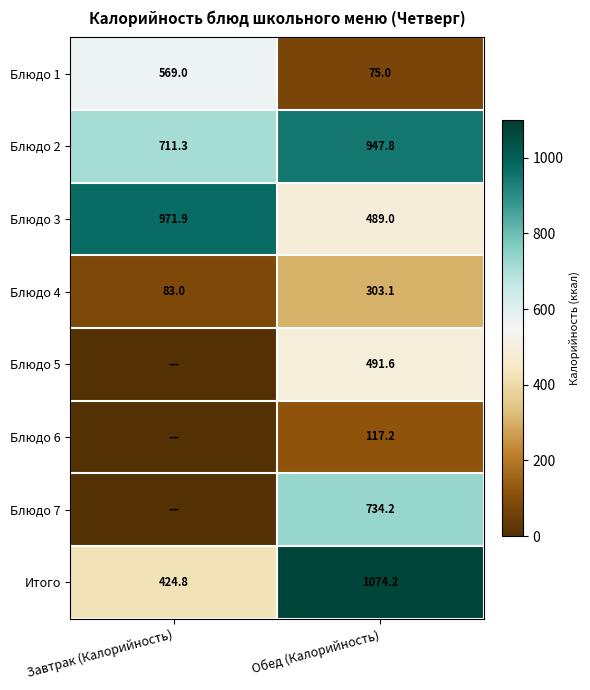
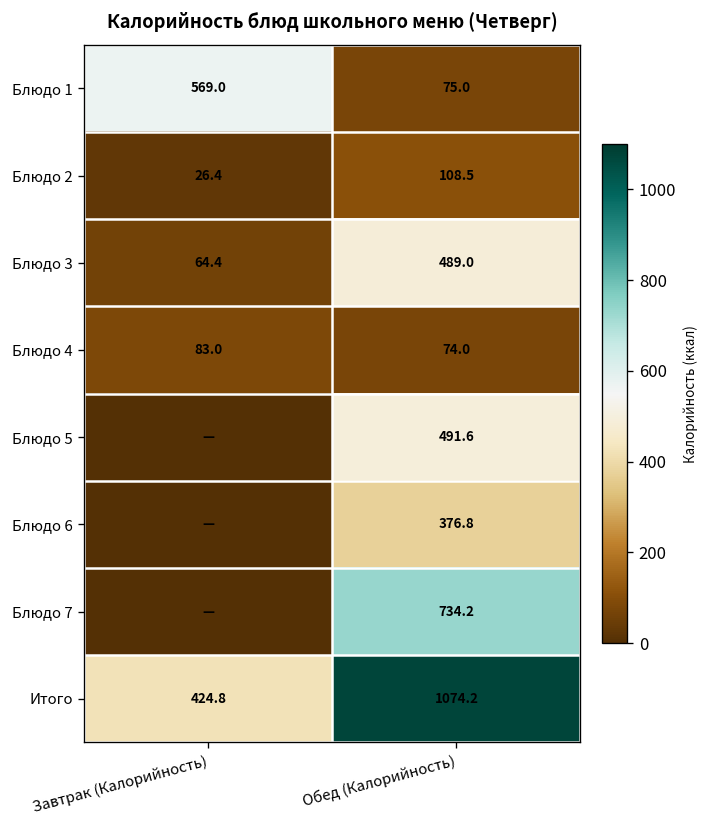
Блюдо 2, Завтрак (Калорийность): 711.3 -> 26.4
Блюдо 2, Обед (Калорийность): 947.8 -> 108.5
Блюдо 3, Завтрак (Калорийность): 971.9 -> 64.4
Блюдо 4, Обед (Калорийность): 303.1 -> 74.0
Блюдо 6, Обед (Калорийность): 117.2 -> 376.8
